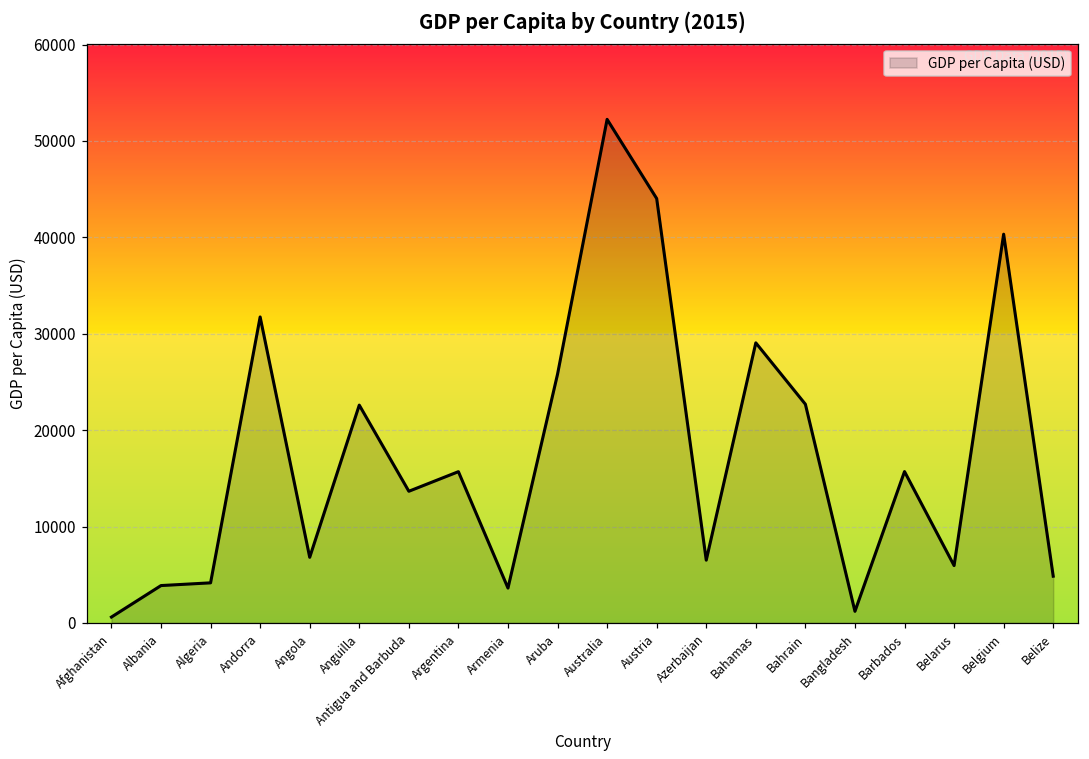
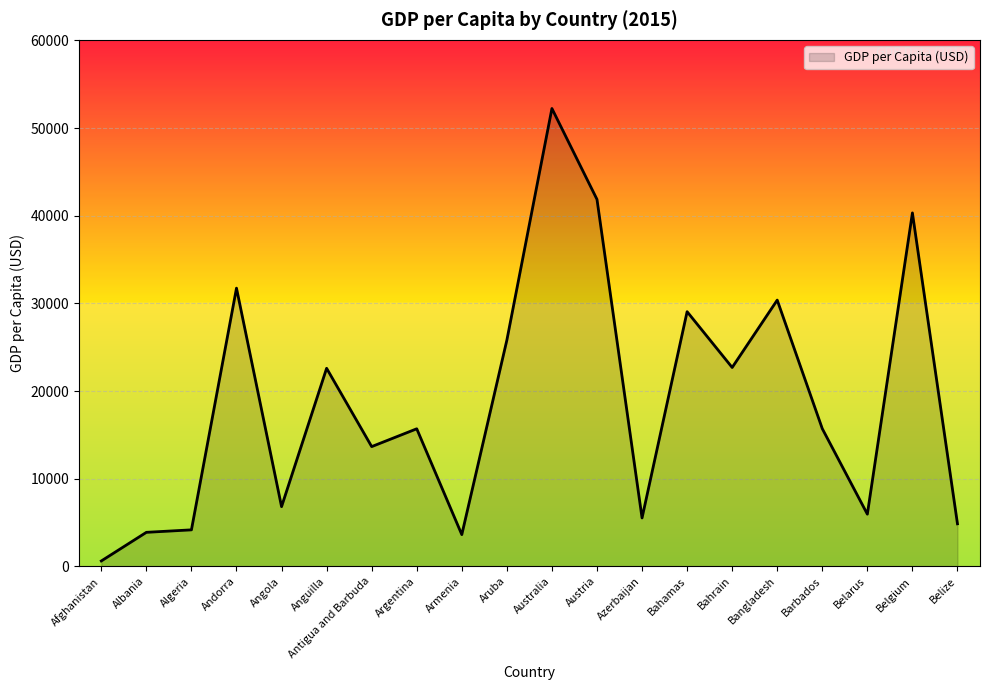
Austria: 44000 -> 42000
Azerbaijan: 7000 -> 6000
Bangladesh: 1000 -> 30000
